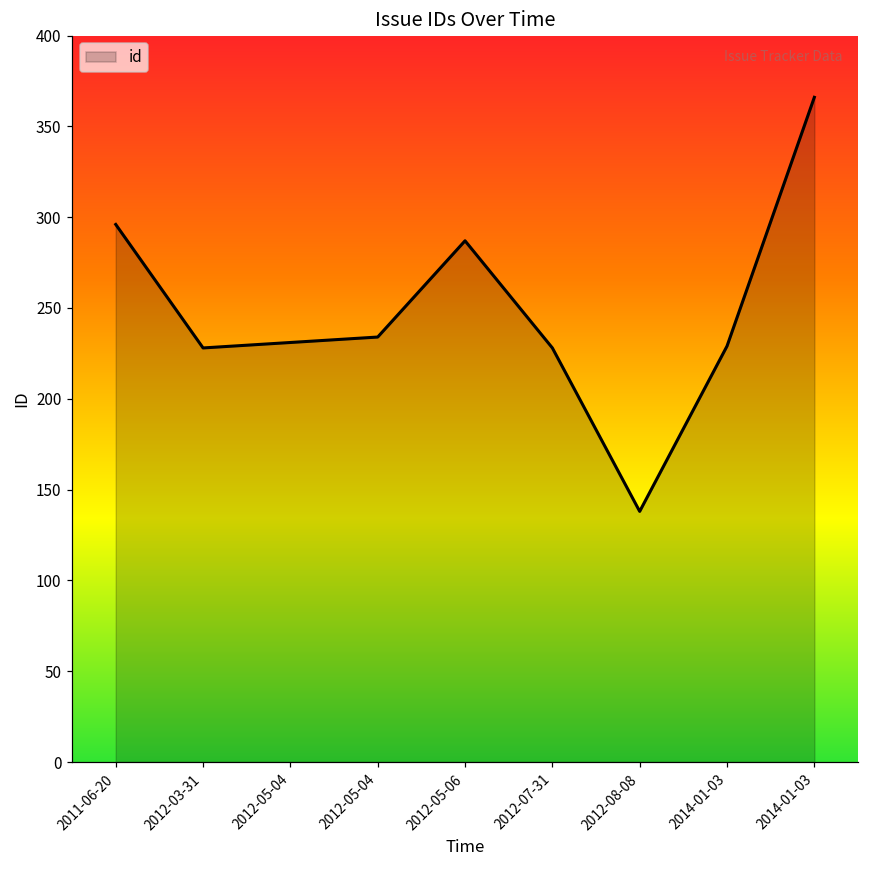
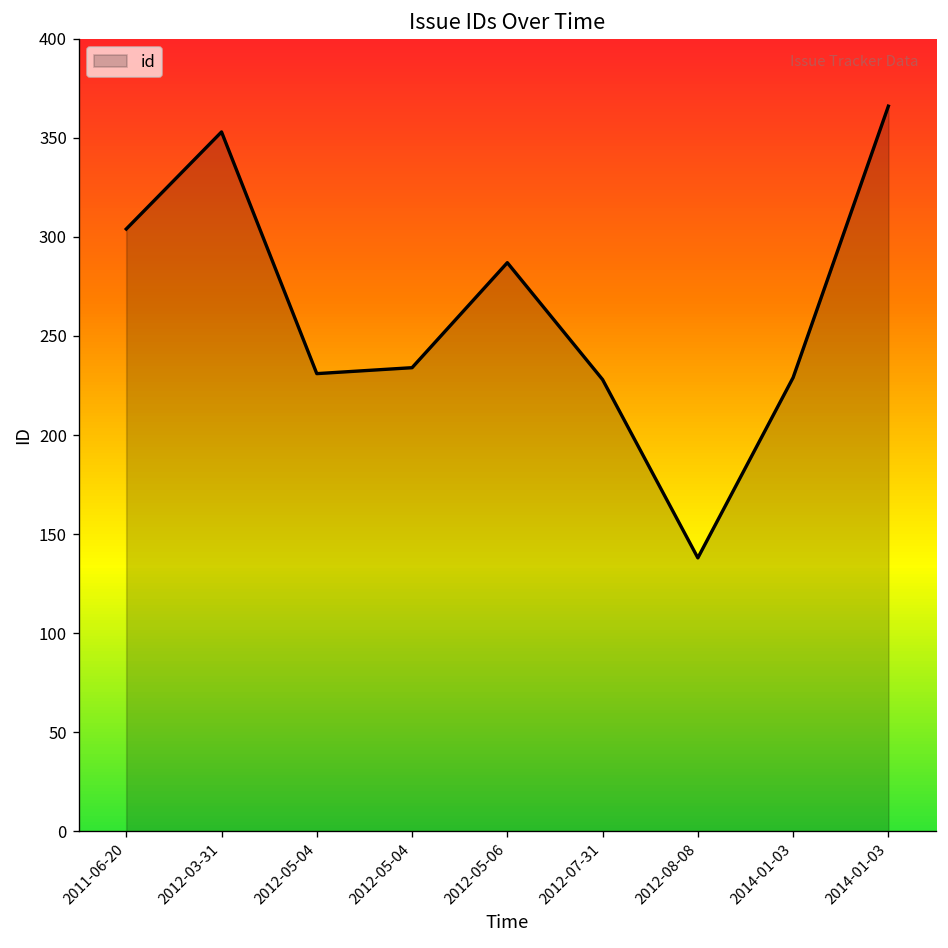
2011-06-20: 296 -> 304
2012-03-31: 228 -> 353
